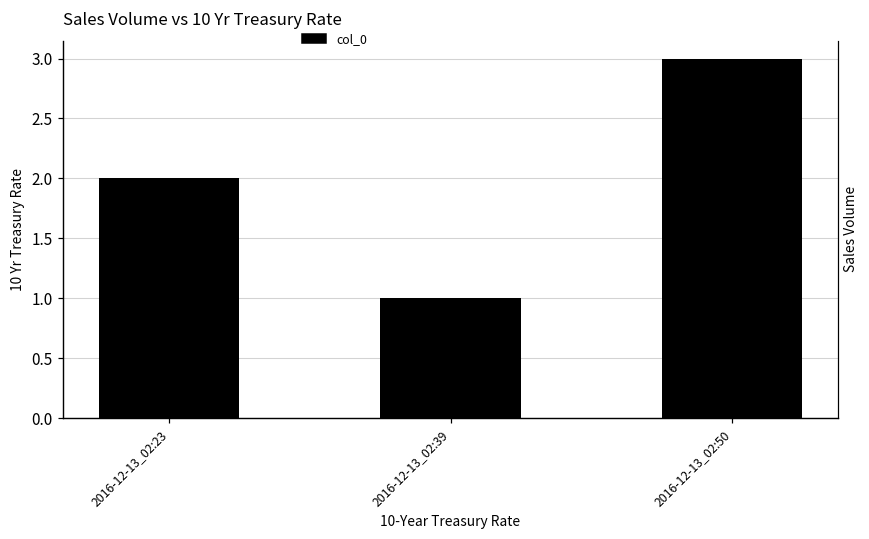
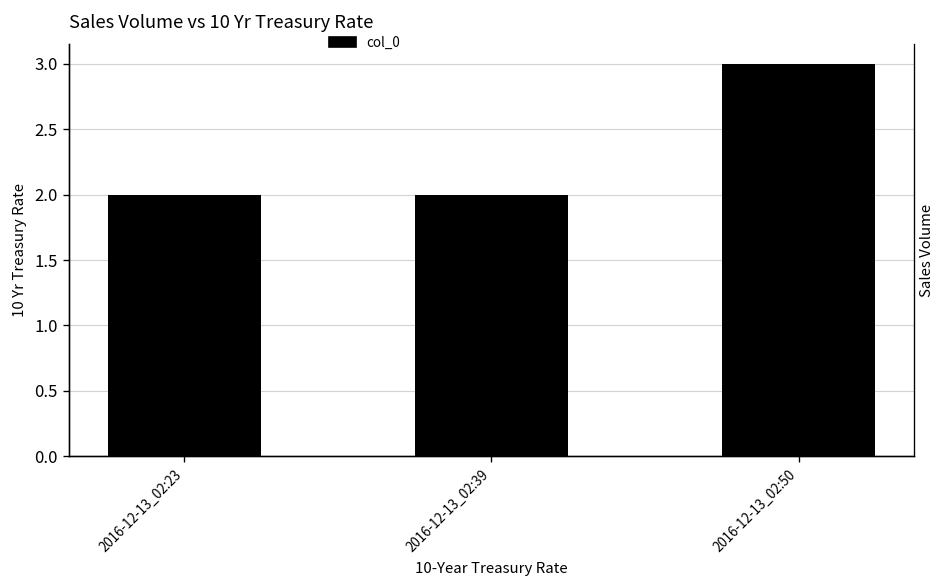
2016-12-13_02:39: 1 -> 2
